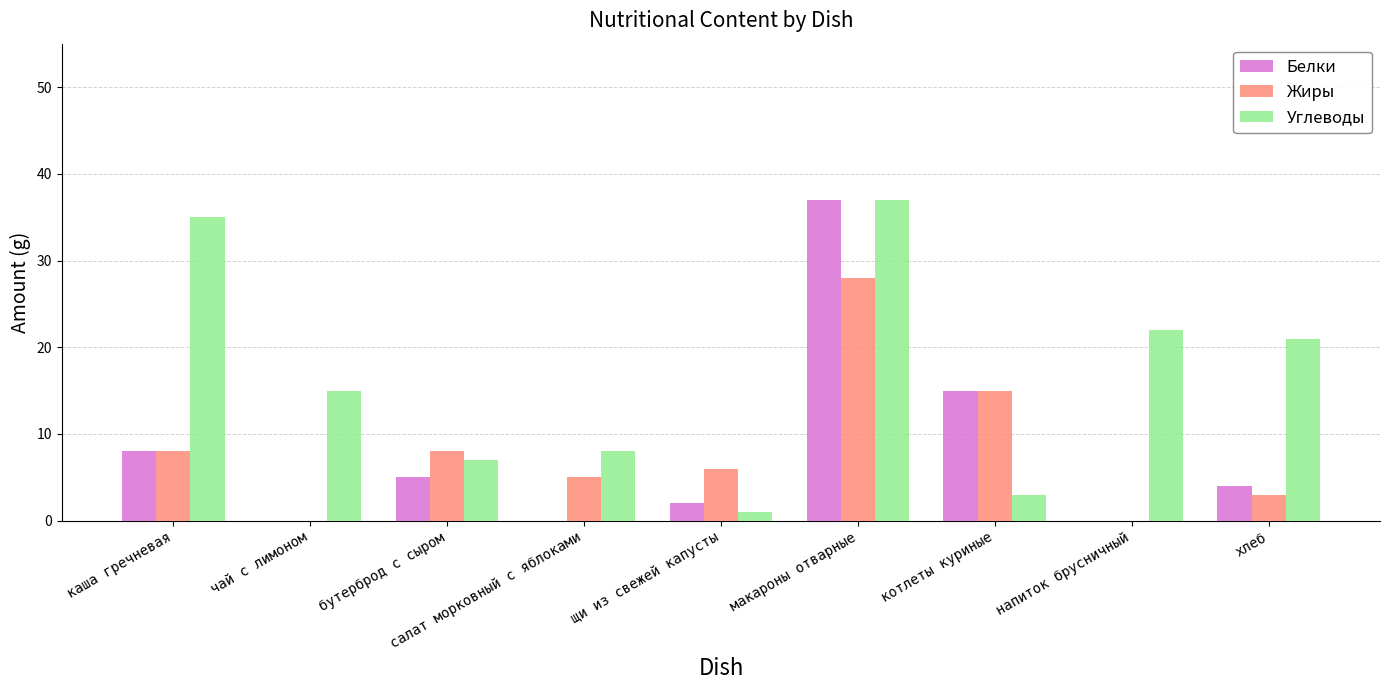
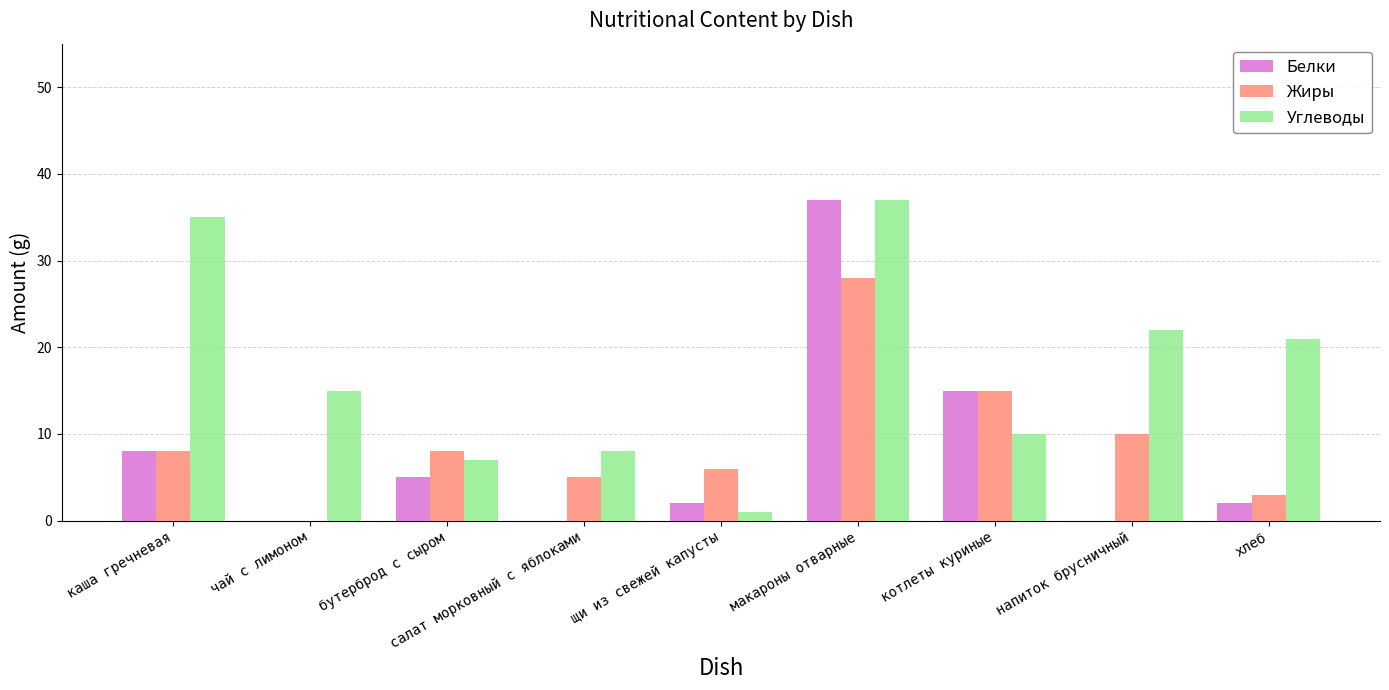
Углеводы, котлеты куриные: 3 -> 10
Жиры, напиток брусничный: 0 -> 10
Белки, хлеб: 4 -> 2
